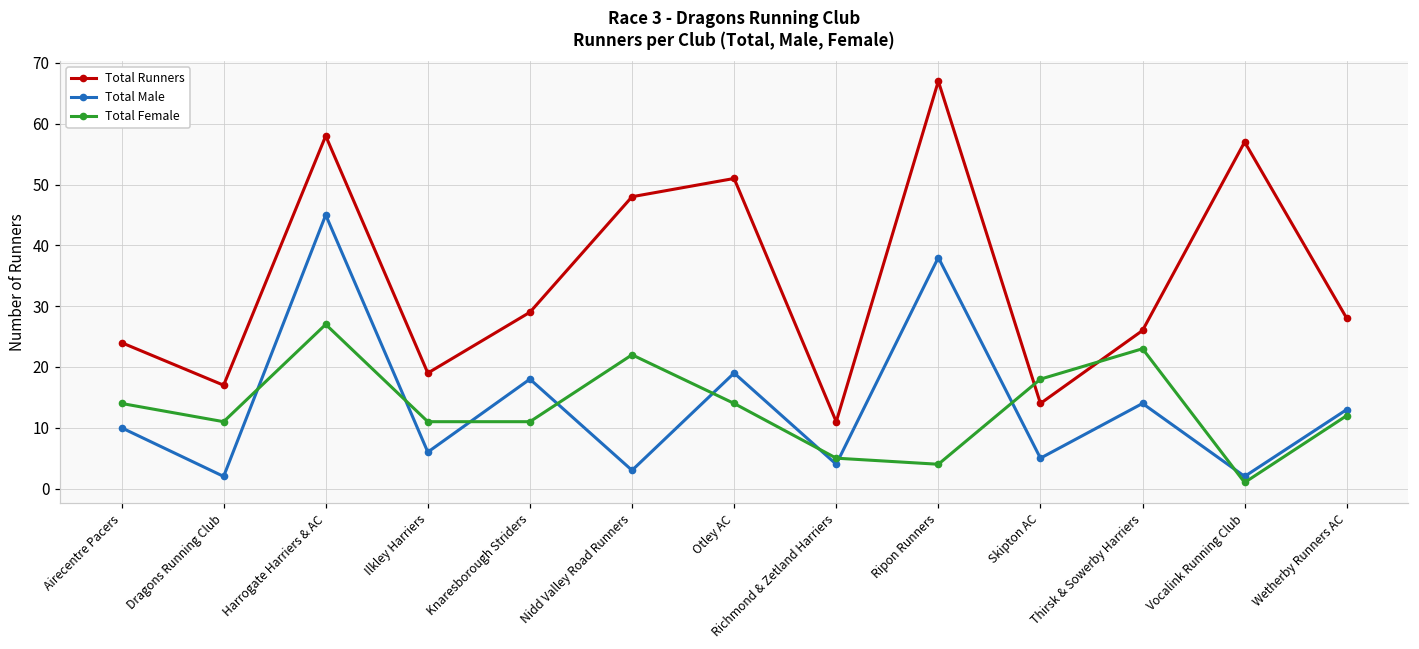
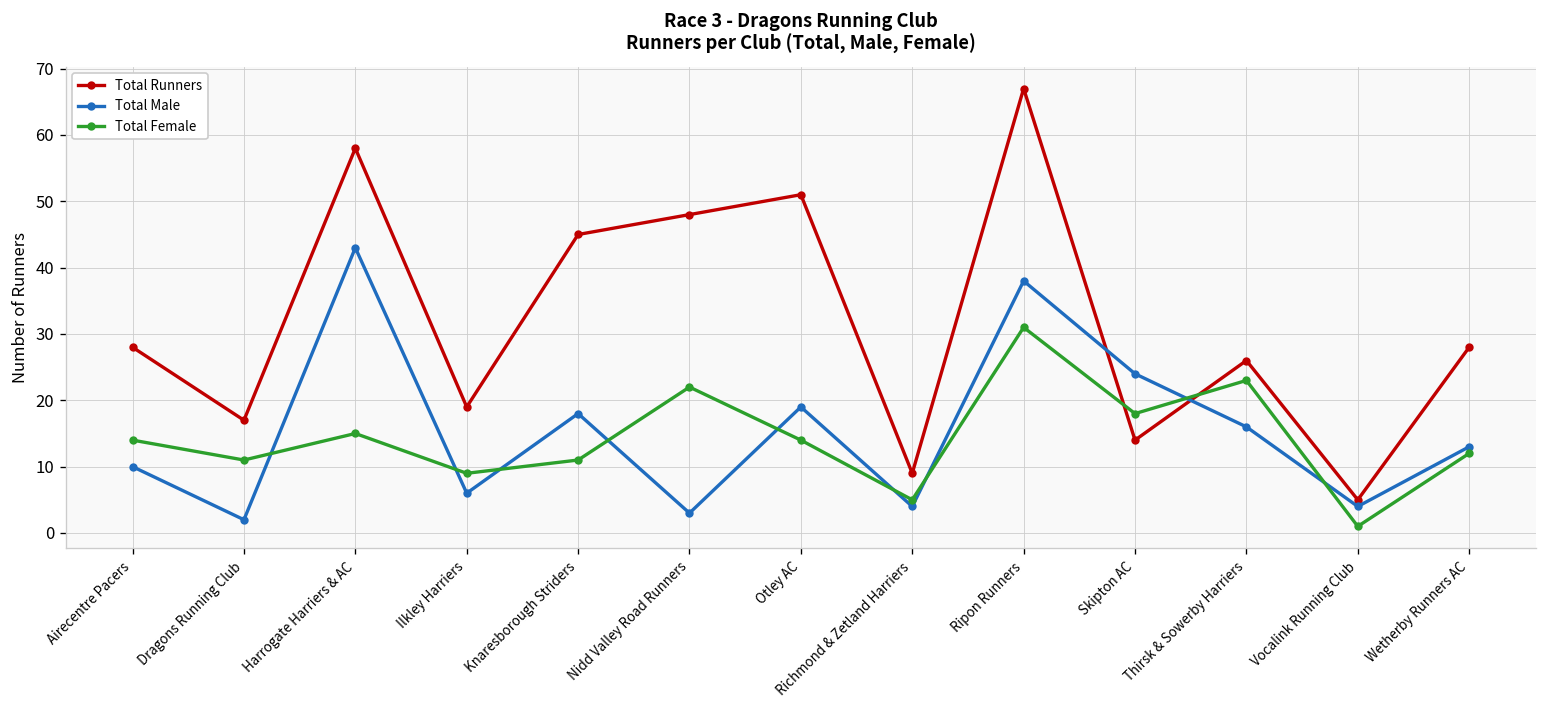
Total Runners, Airecentre Pacers: 24 -> 28
Total Male, Harrogate Harriers & AC: 45 -> 43
Total Female, Harrogate Harriers & AC: 27 -> 15
Total Female, Ilkley Harriers: 11 -> 9
Total Runners, Knaresborough Striders: 29 -> 45
Total Runners, Richmond & Zetland Harriers: 11 -> 9
Total Female, Ripon Runners: 4 -> 31
Total Male, Skipton AC: 5 -> 24
Total Male, Thirsk & Sowerby Harriers: 14 -> 16
Total Runners, Vocalink Running Club: 57 -> 5
Total Male, Vocalink Running Club: 2 -> 4
